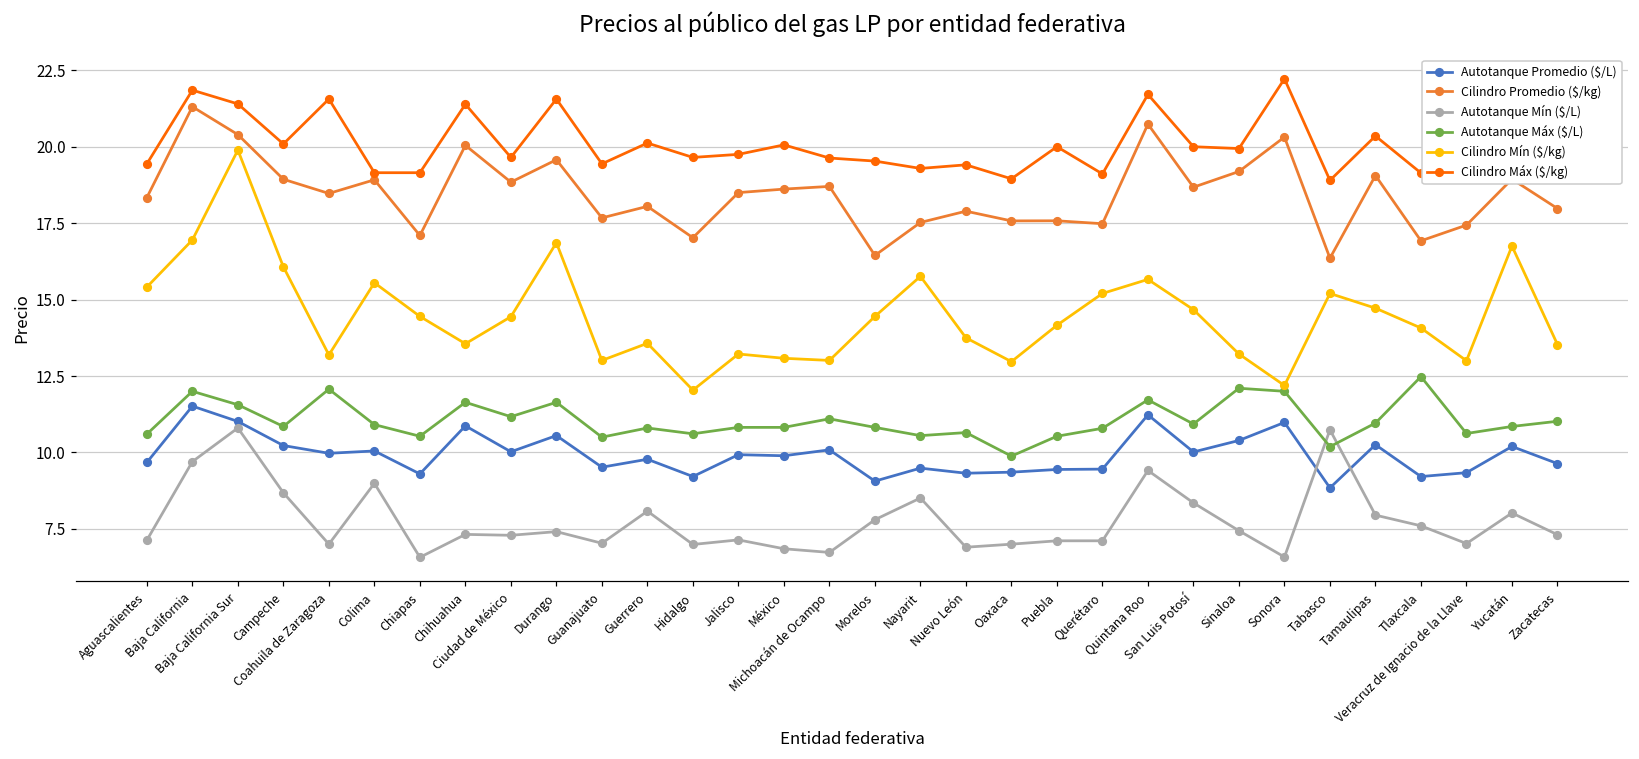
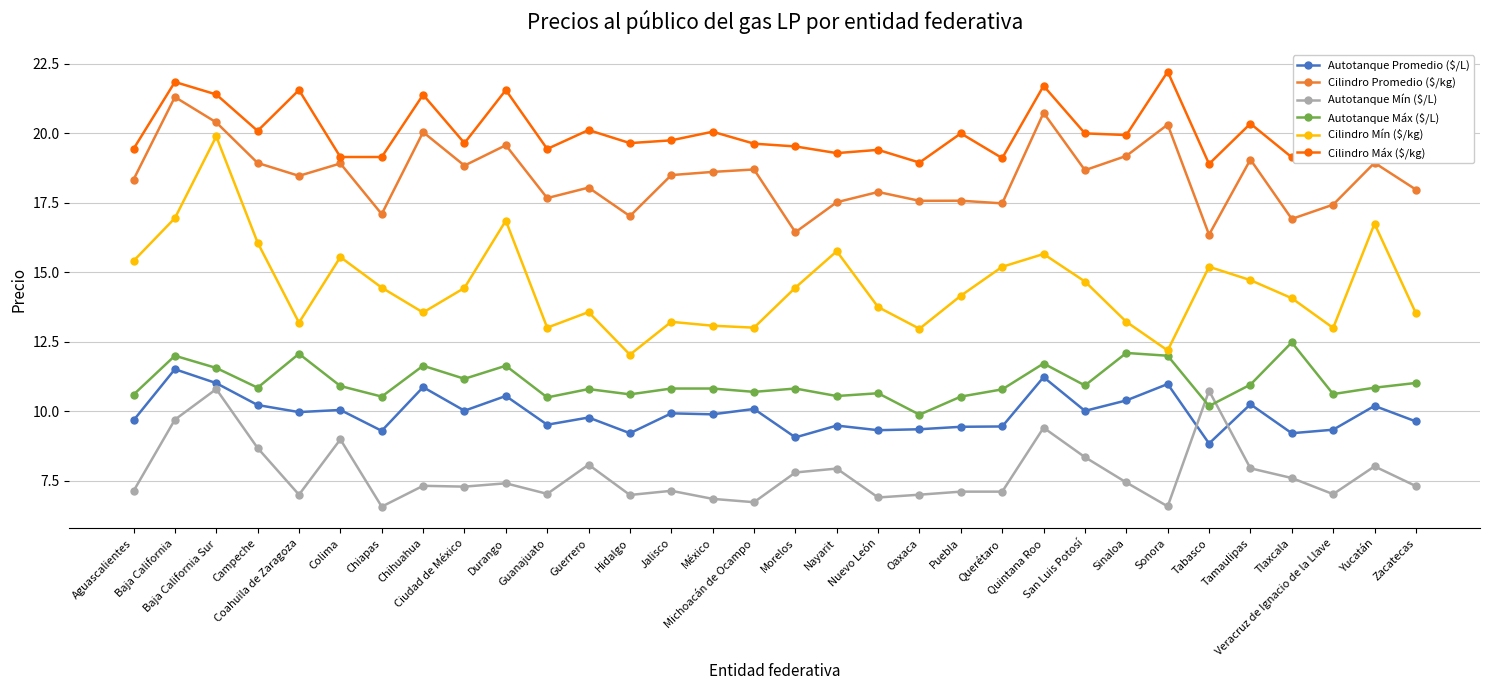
Autotanque Máx ($/L), Michoacán de Ocampo: 11.1 -> 10.7
Autotanque Mín ($/L), Nayarit: 8.5 -> 7.9
